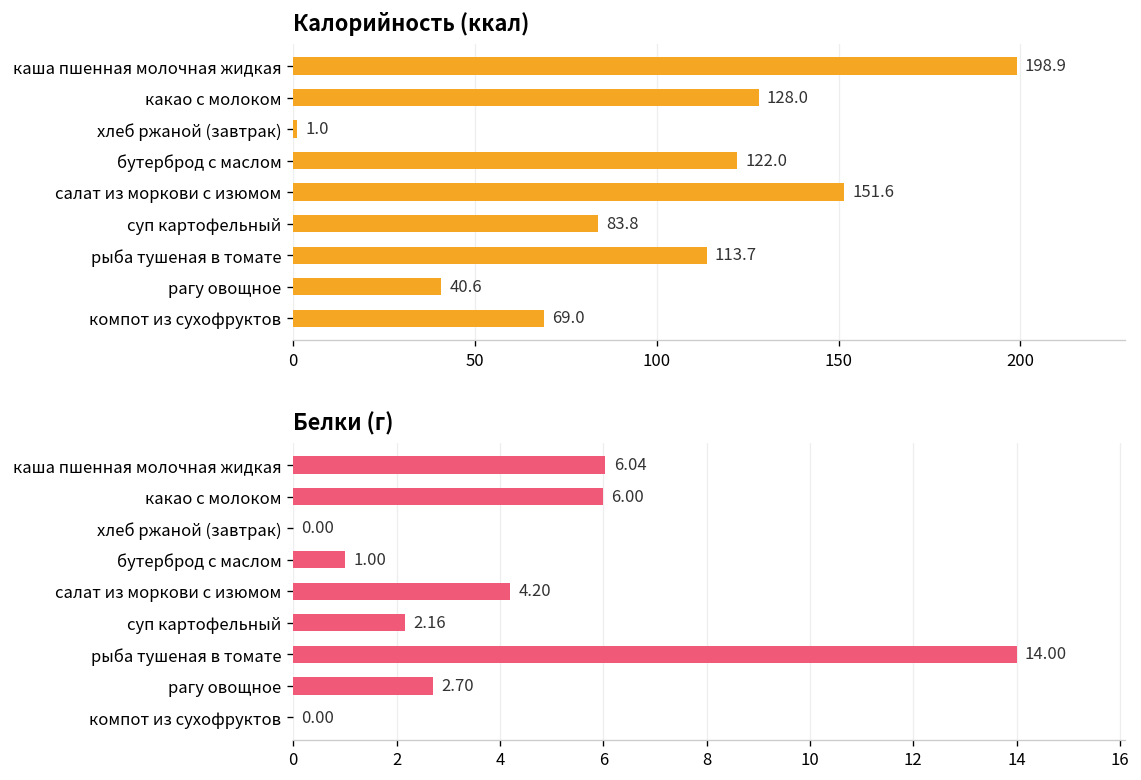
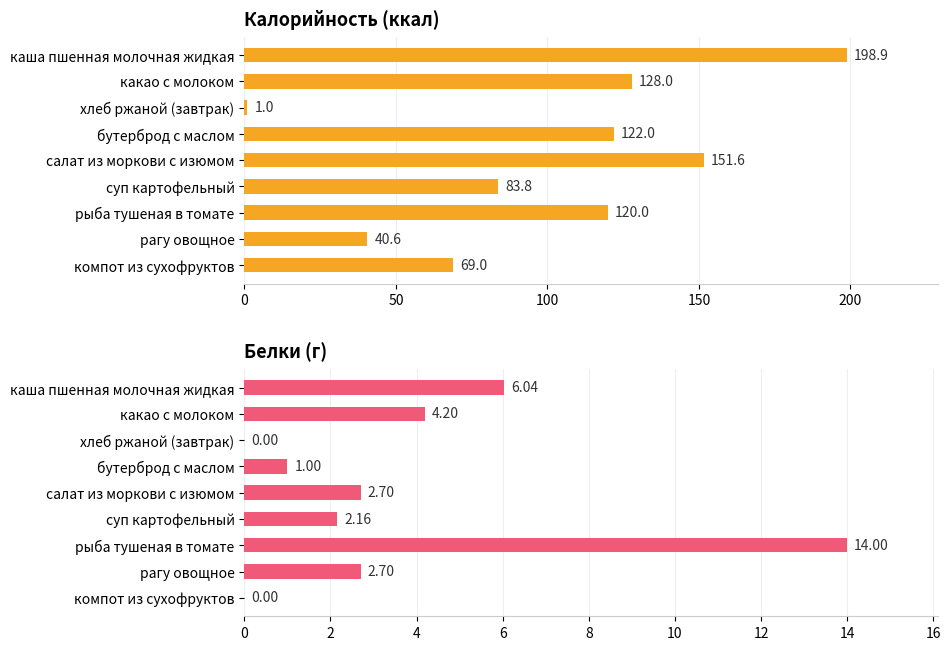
Калорийность (ккал), рыба тушеная в томате: 113.7 -> 120.0
Белки (г), какао с молоком: 6.00 -> 4.20
Белки (г), салат из моркови с изюмом: 4.20 -> 2.70
